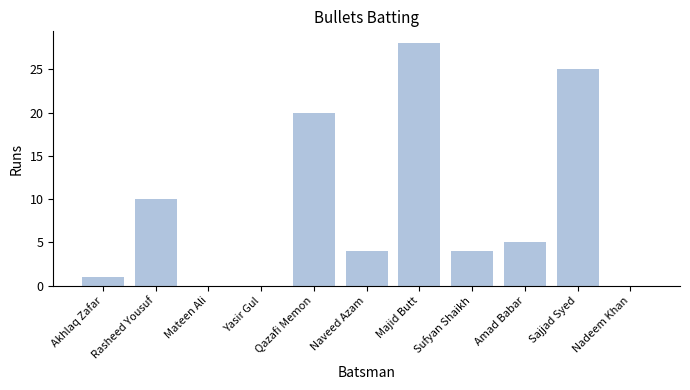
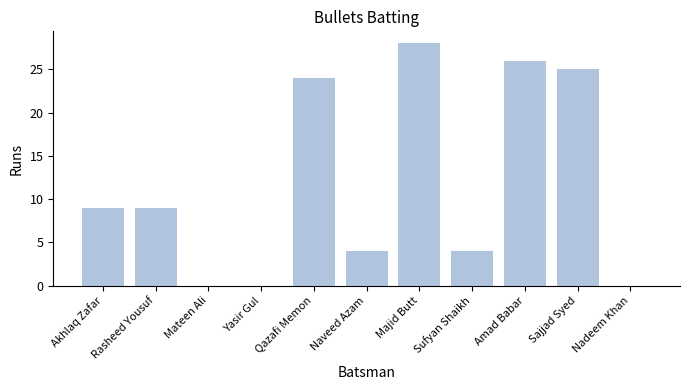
Akhlaq Zafar: 1 -> 9
Rasheed Yousuf: 10 -> 9
Qazafi Memon: 20 -> 24
Amad Babar: 5 -> 26
